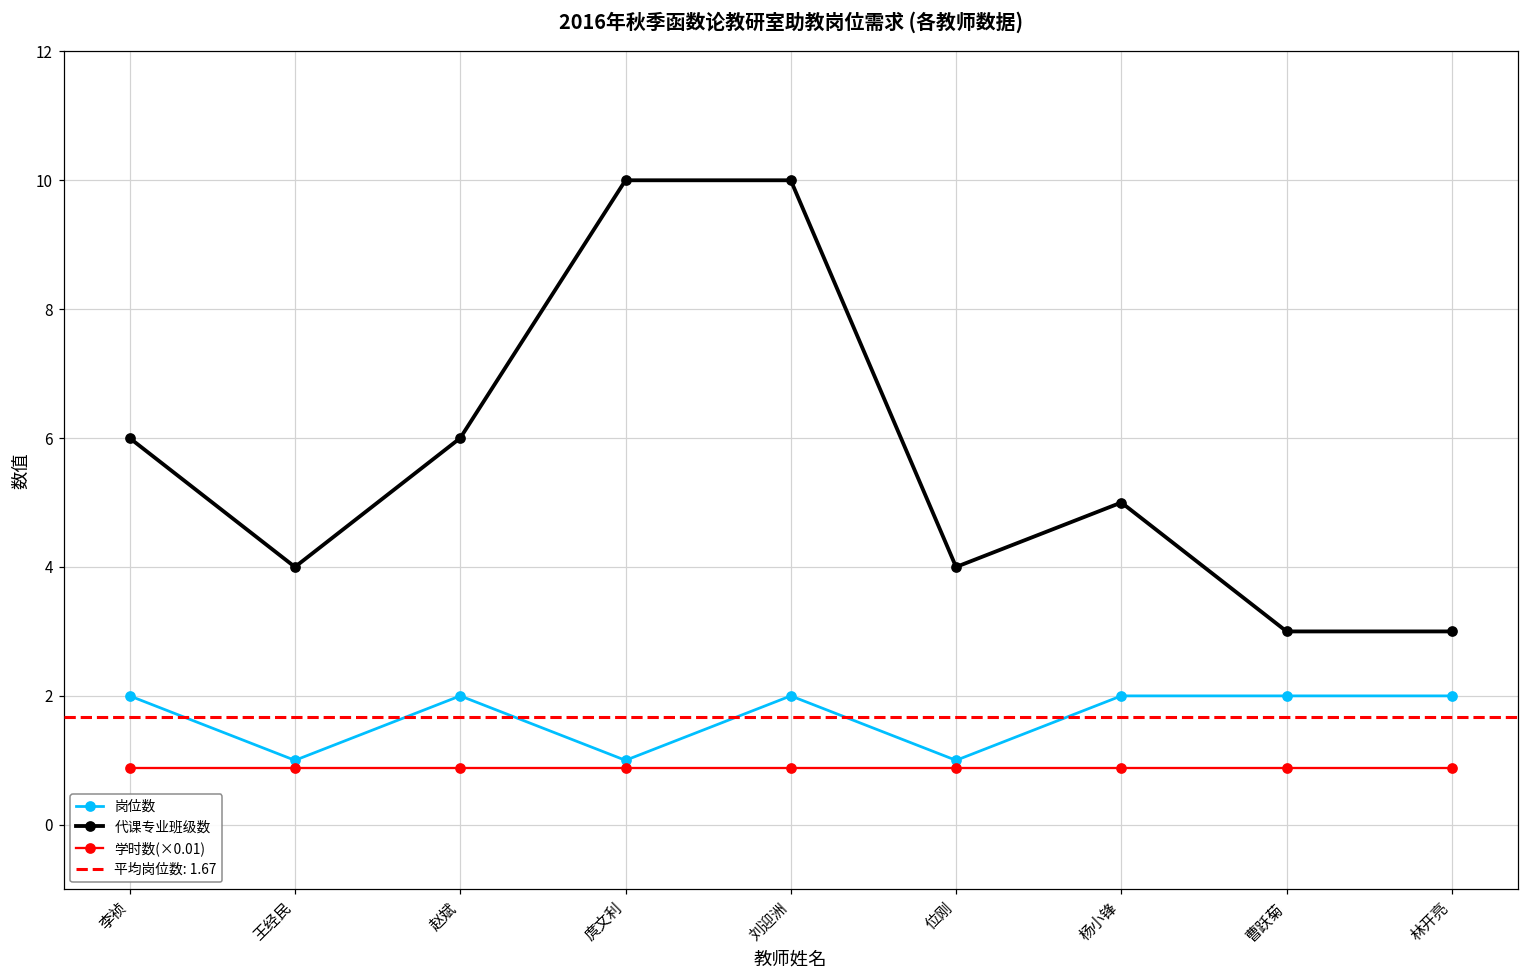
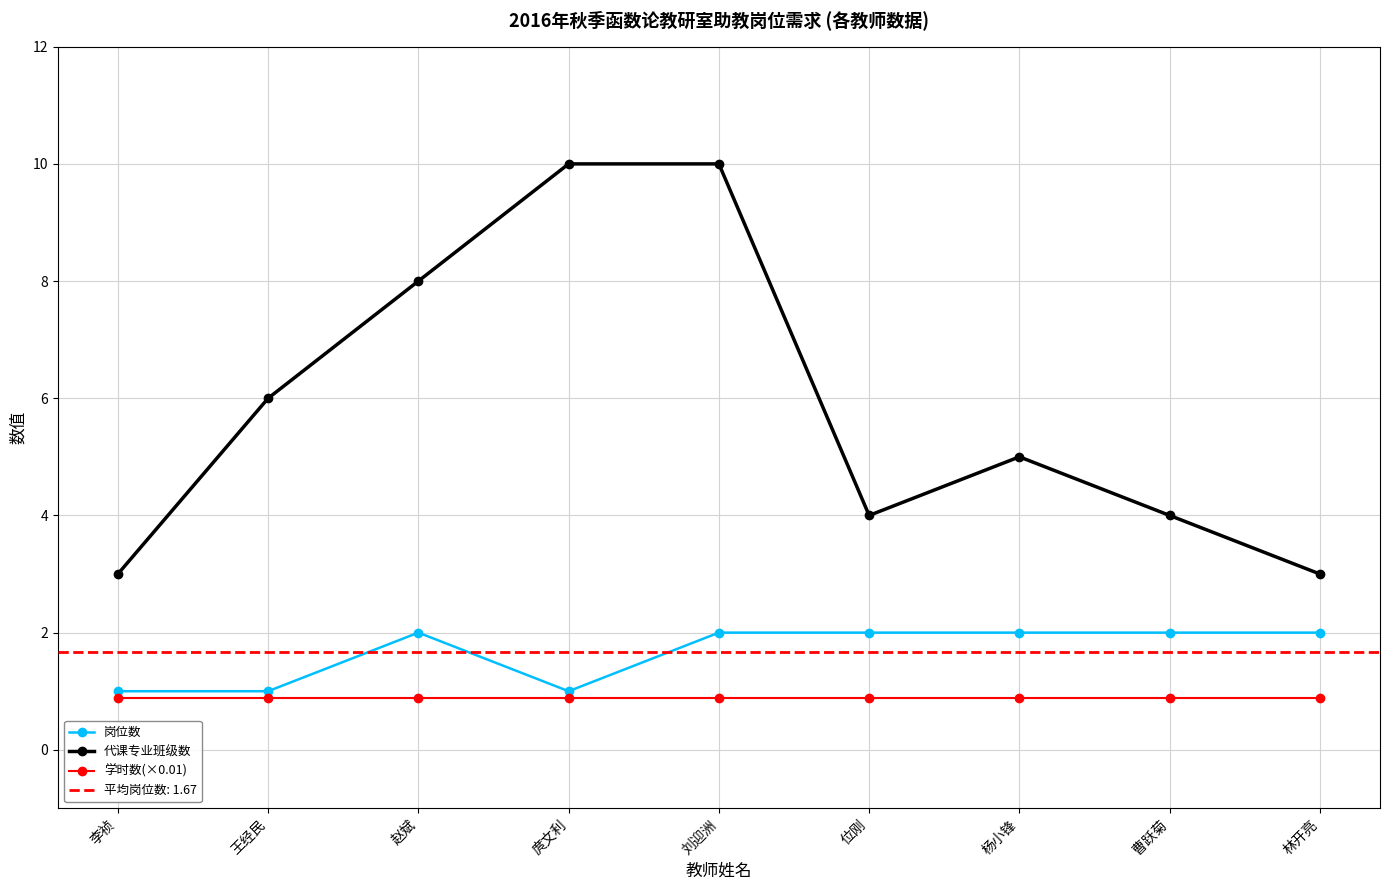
岗位数, 李祯: 2 -> 1
代课专业班级数, 李祯: 6 -> 3
代课专业班级数, 王经民: 4 -> 6
代课专业班级数, 赵斌: 6 -> 8
岗位数, 位刚: 1 -> 2
代课专业班级数, 曹跃菊: 3 -> 4
